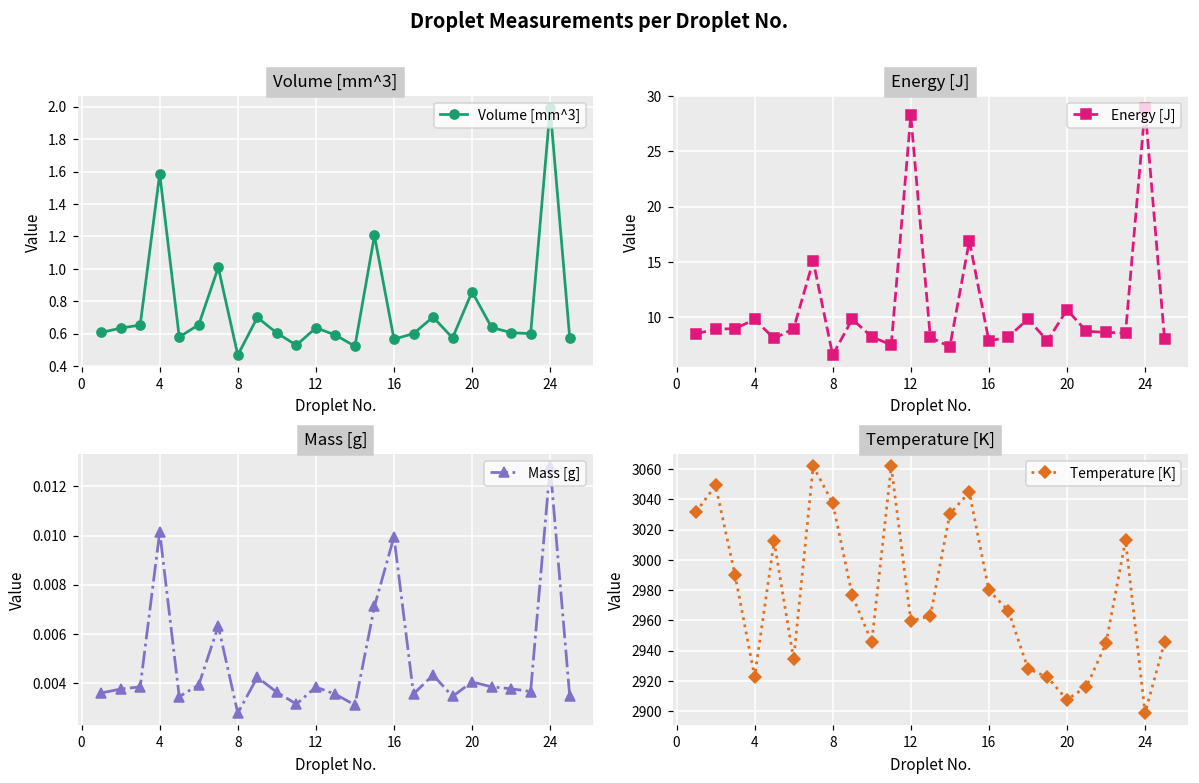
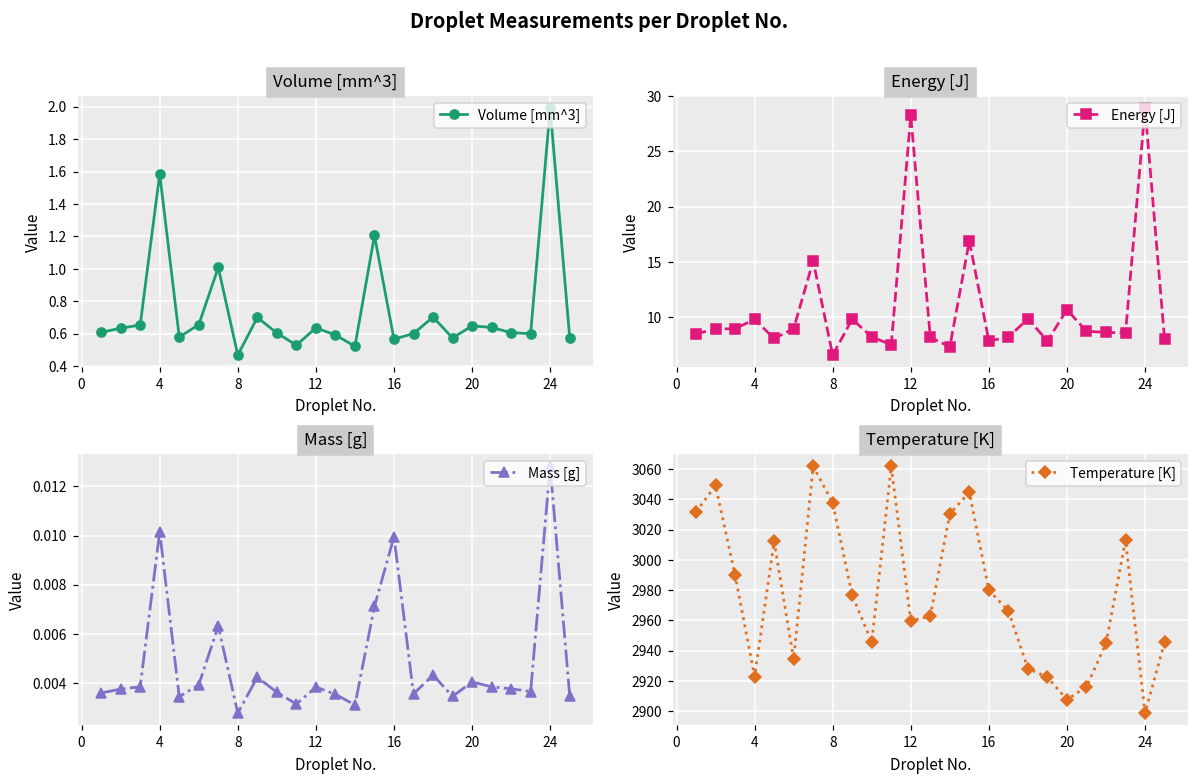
Volume [mm^3], 20: 0.86 -> 0.65
